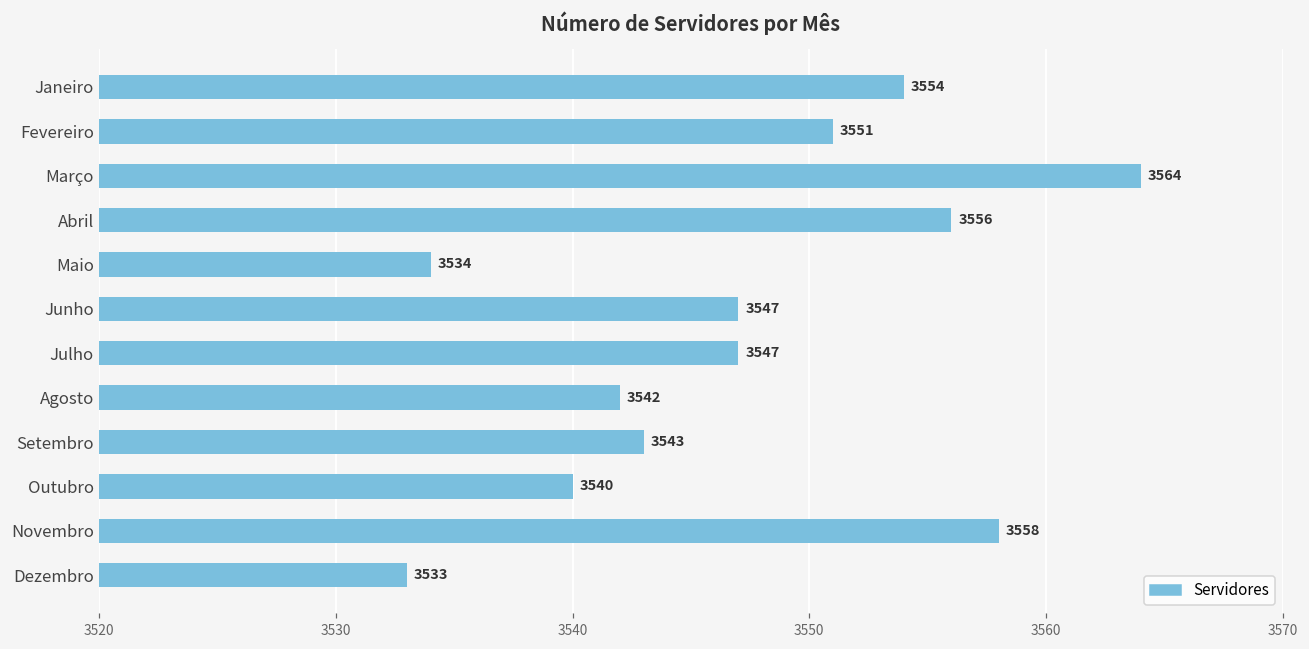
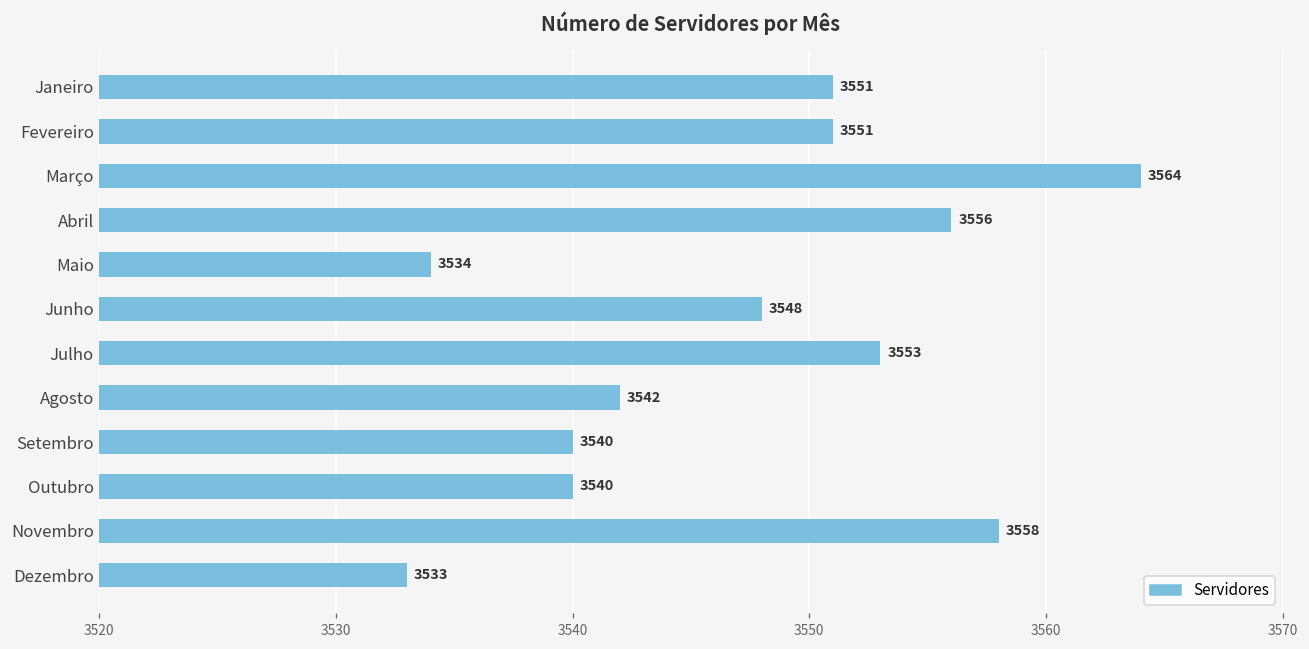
Janeiro: 3554 -> 3551
Junho: 3547 -> 3548
Julho: 3547 -> 3553
Setembro: 3543 -> 3540
